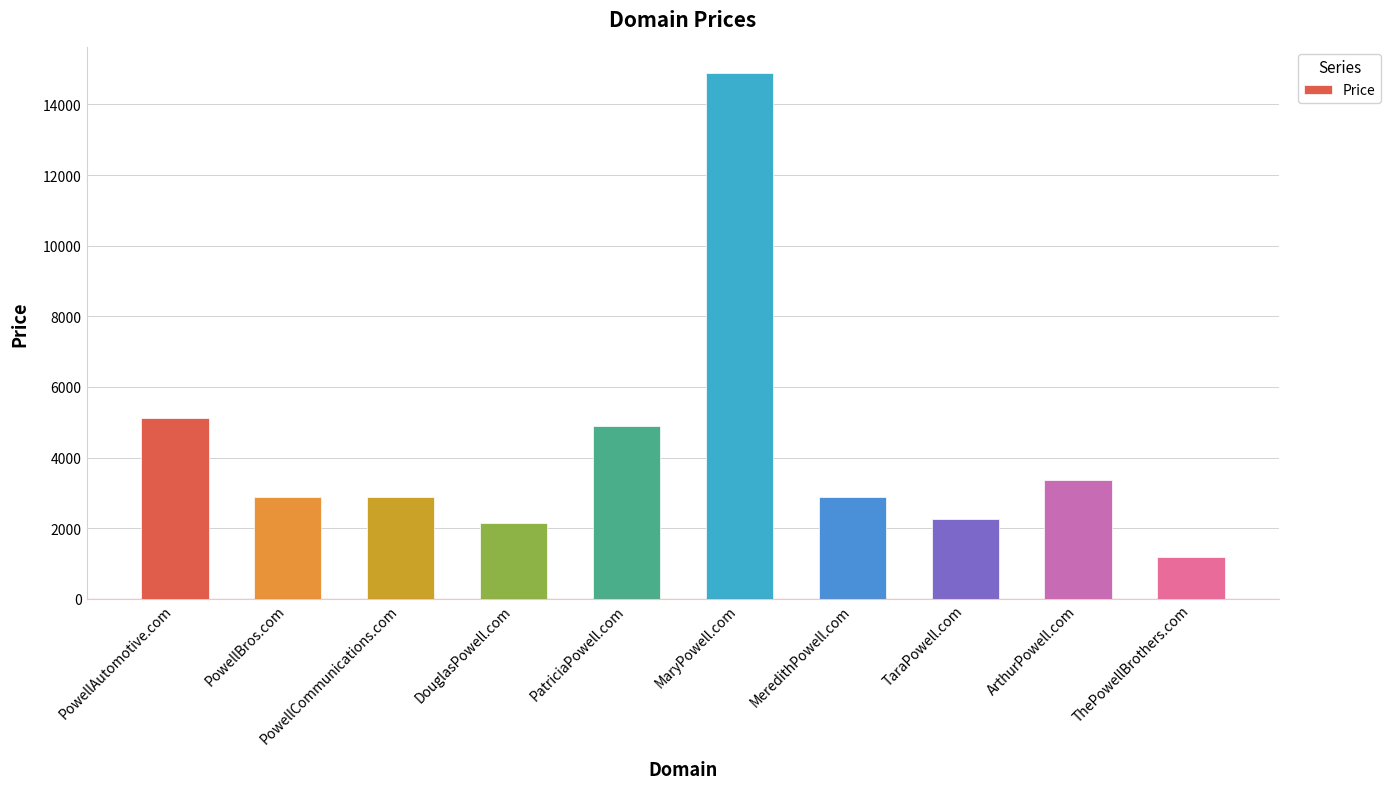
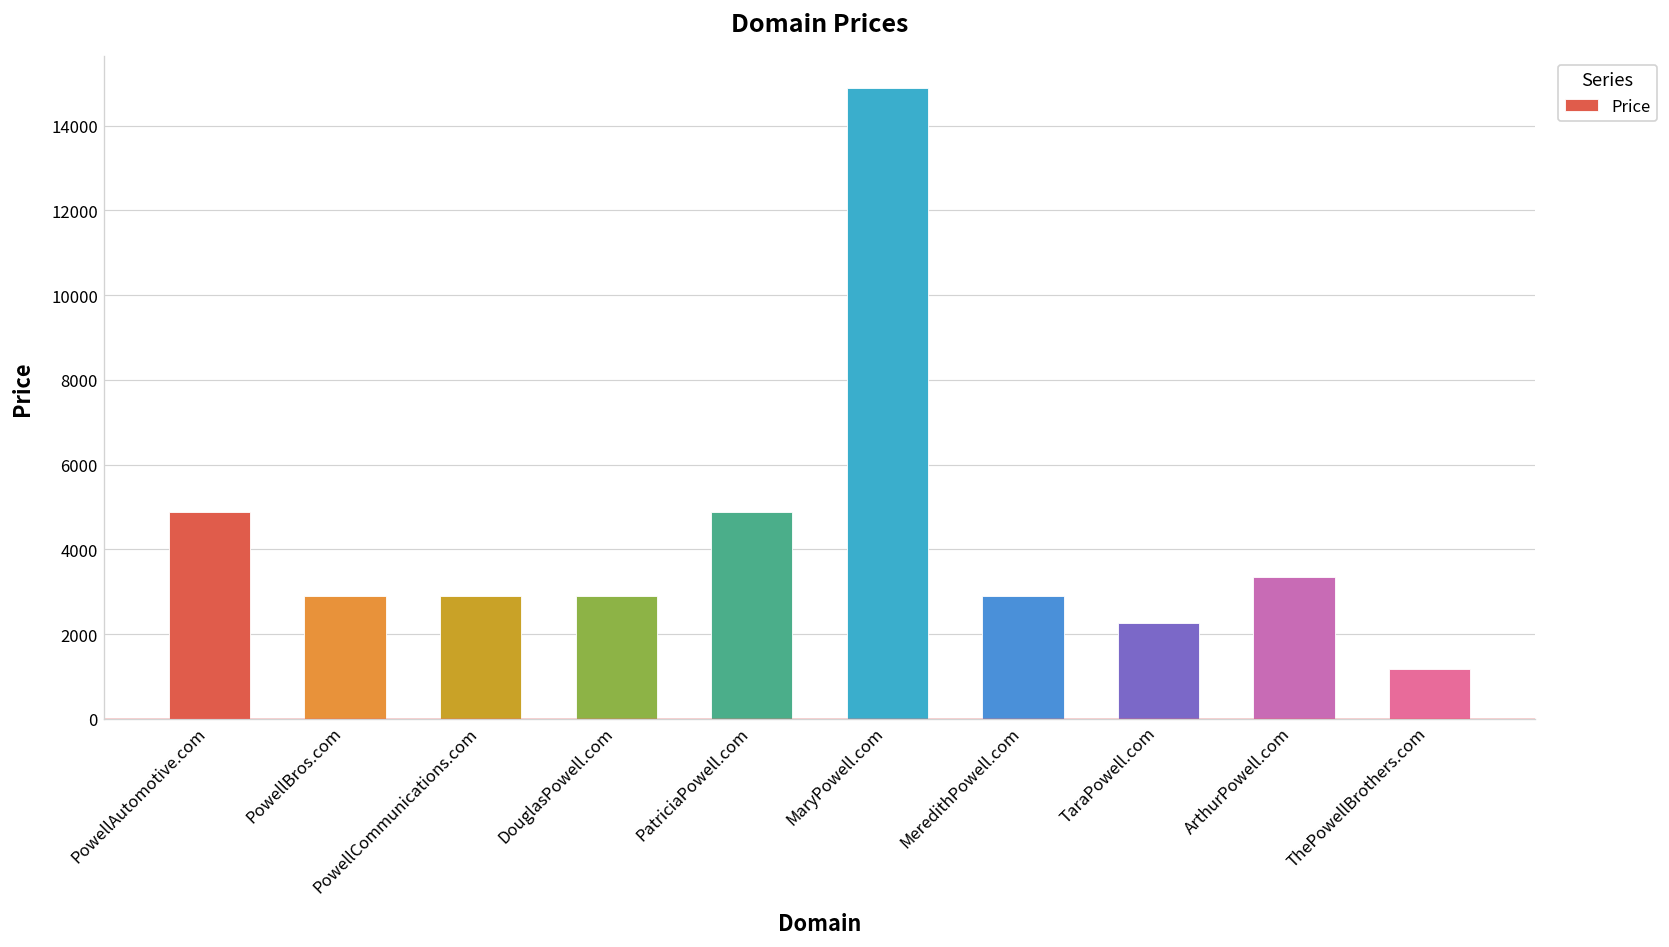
PowellAutomotive.com: 5100 -> 4900
DouglasPowell.com: 2100 -> 2900
